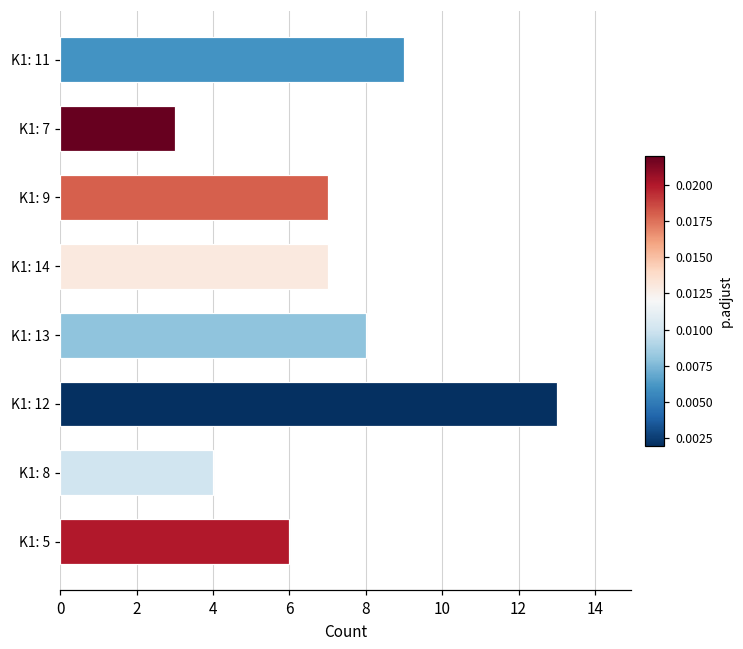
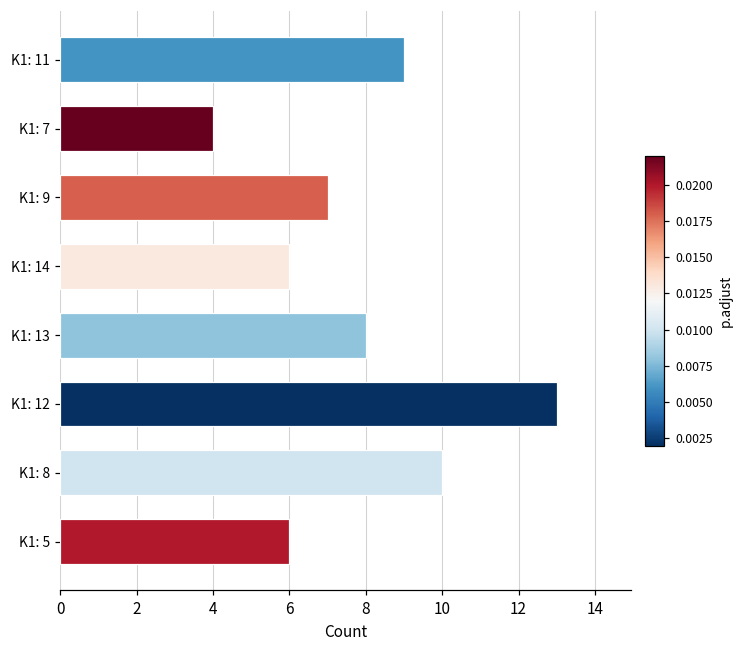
K1: 7: 3 -> 4
K1: 14: 7 -> 6
K1: 8: 4 -> 10
